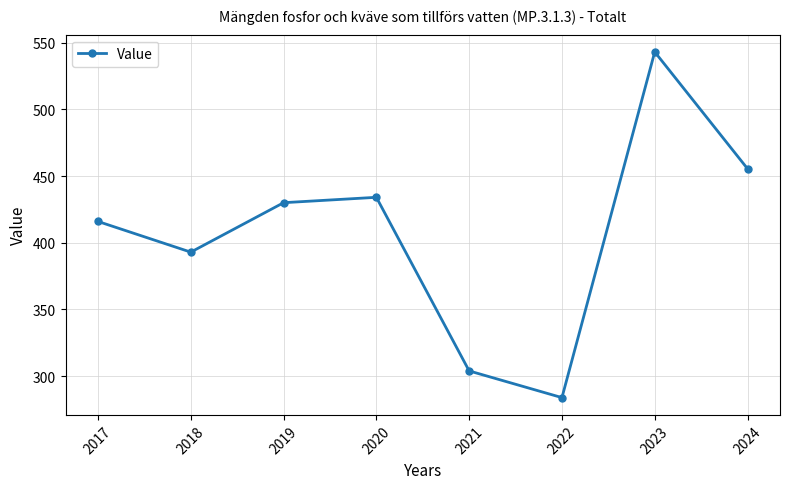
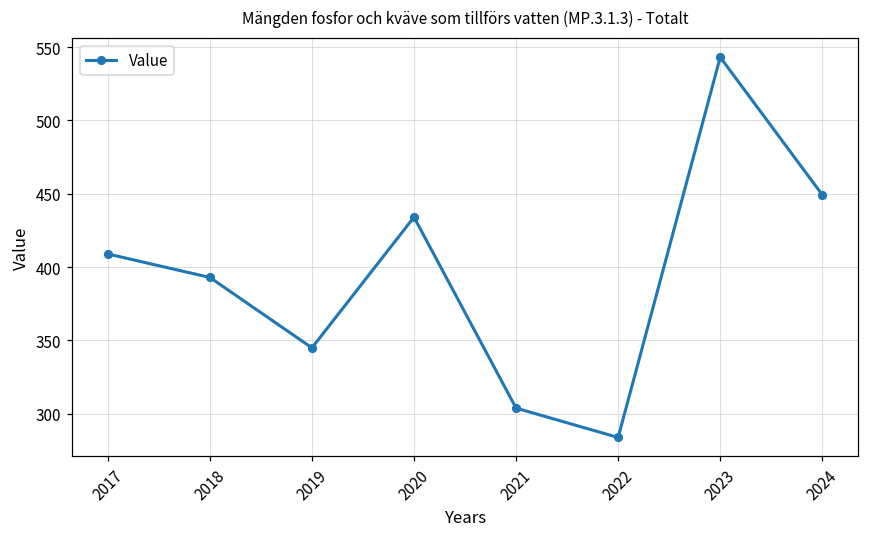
2017: 416 -> 409
2019: 430 -> 345
2024: 456 -> 449
